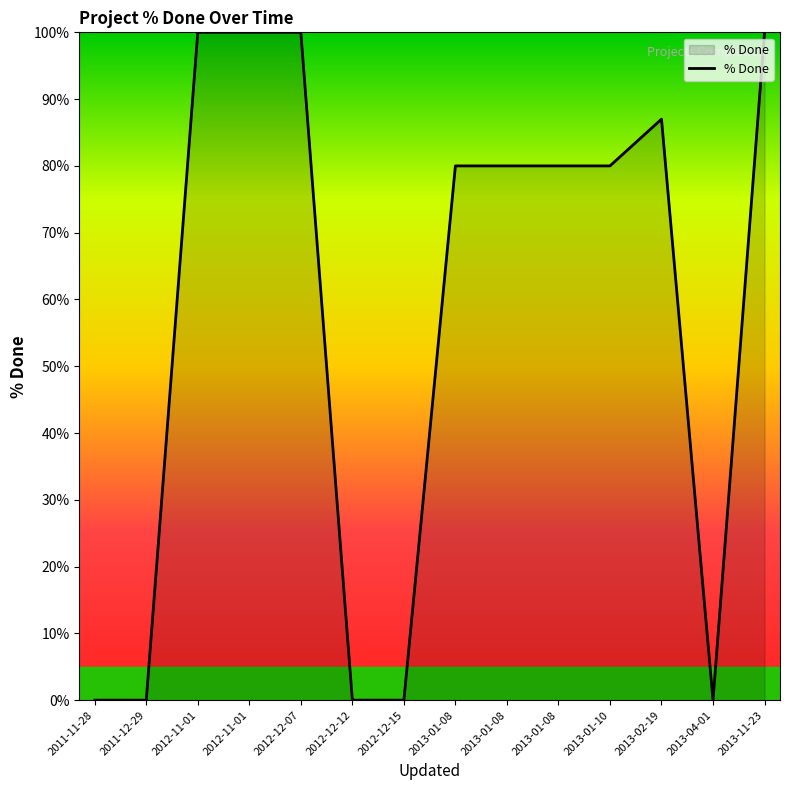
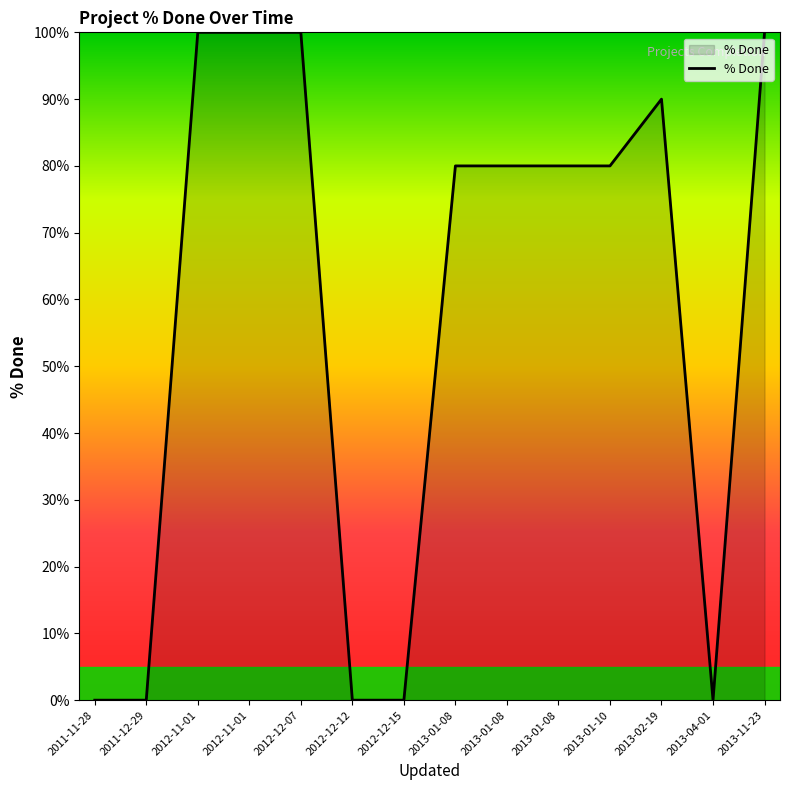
2013-02-19: 87% -> 90%
